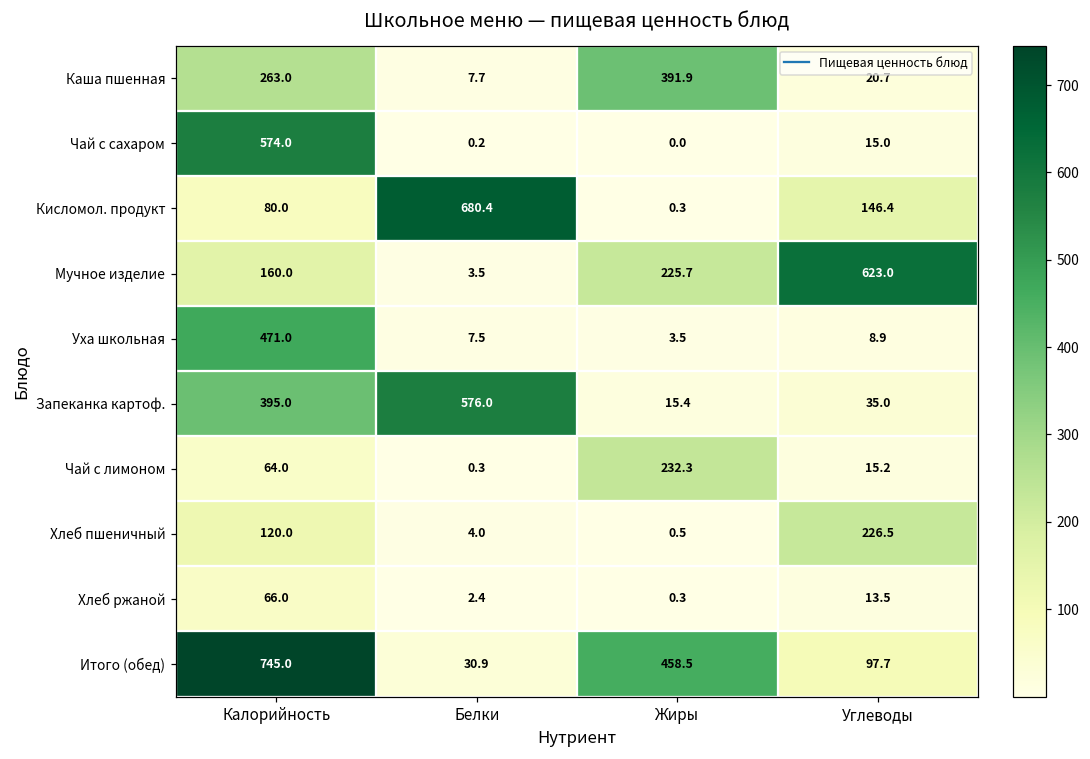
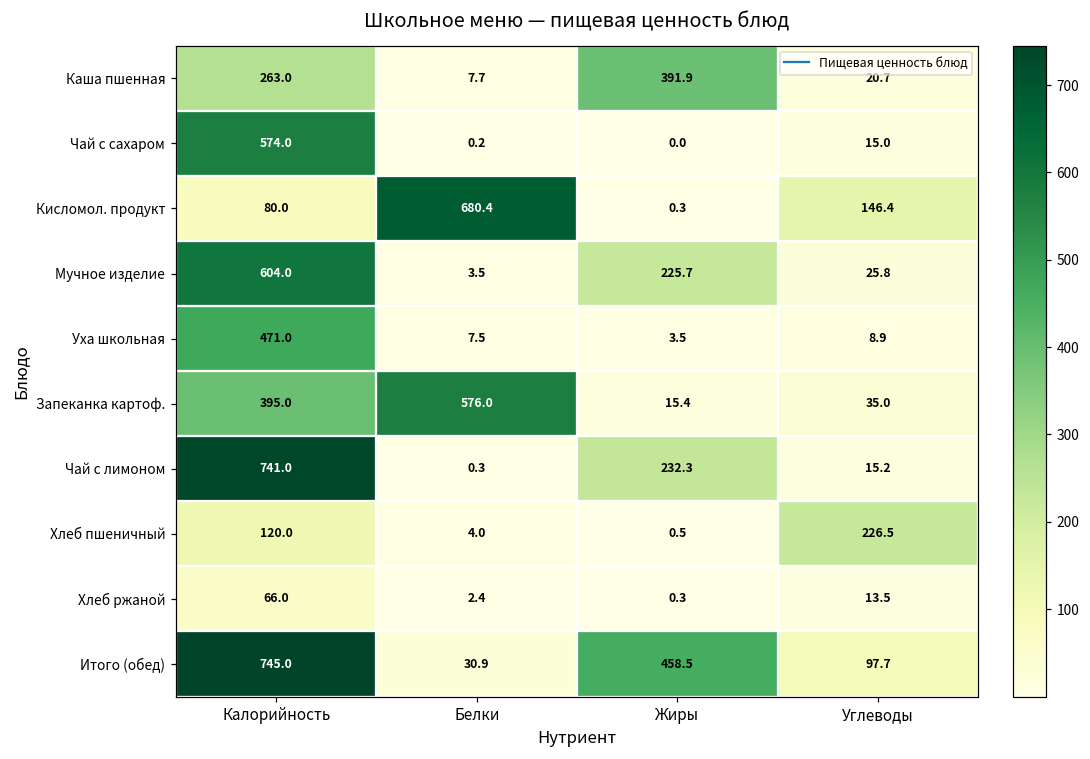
Мучное изделие, Калорийность: 160.0 -> 604.0
Мучное изделие, Углеводы: 623.0 -> 25.8
Чай с лимоном, Калорийность: 64.0 -> 741.0
